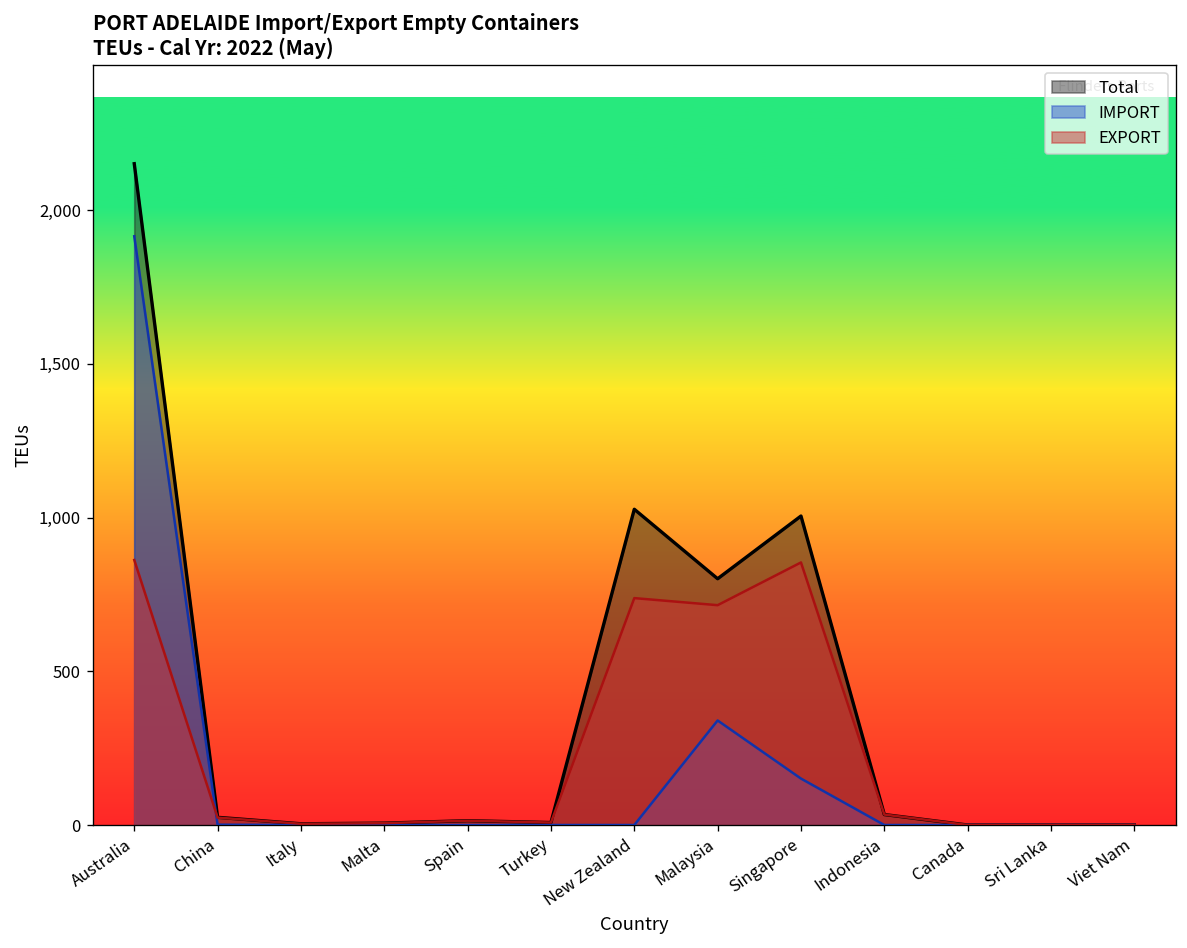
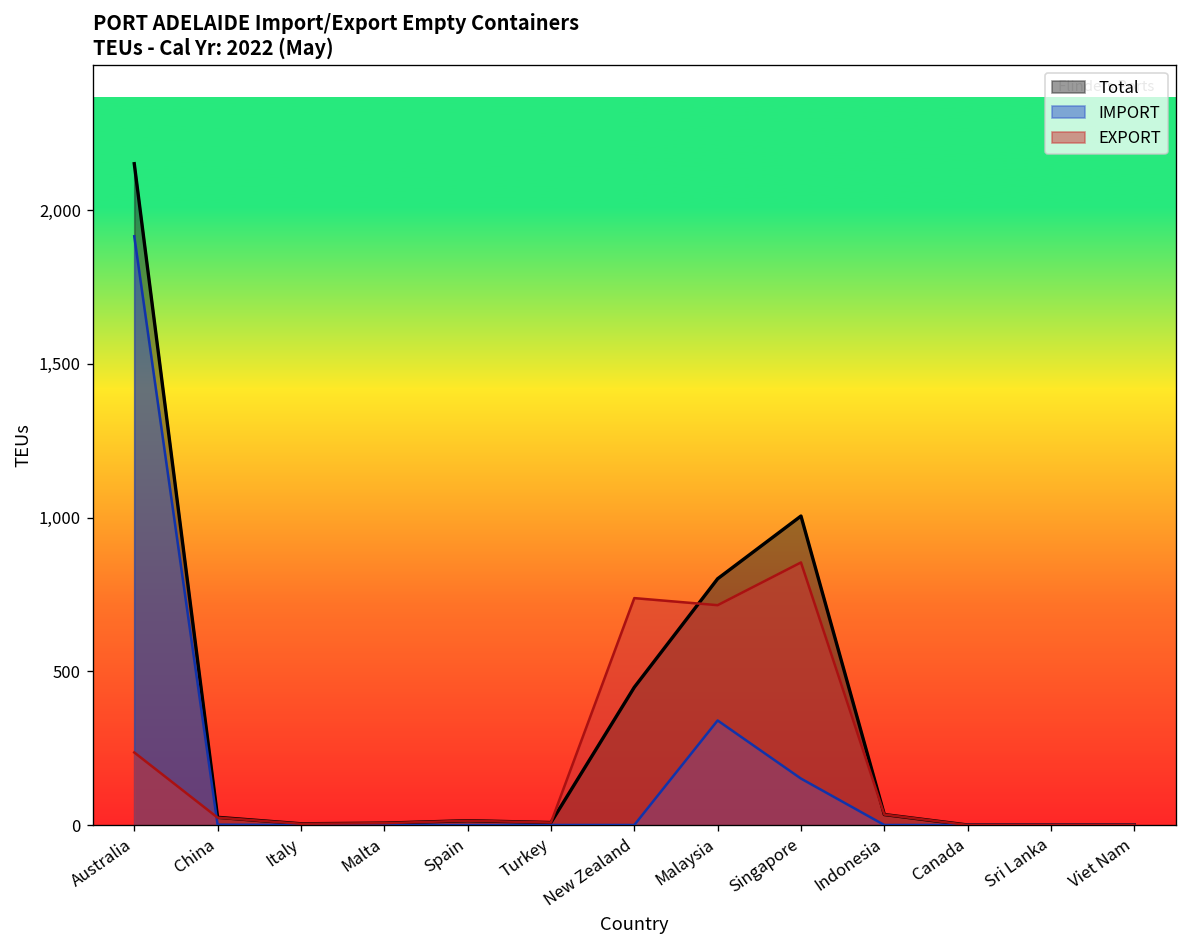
EXPORT, Australia: 860 -> 240
Total, New Zealand: 1,030 -> 450
